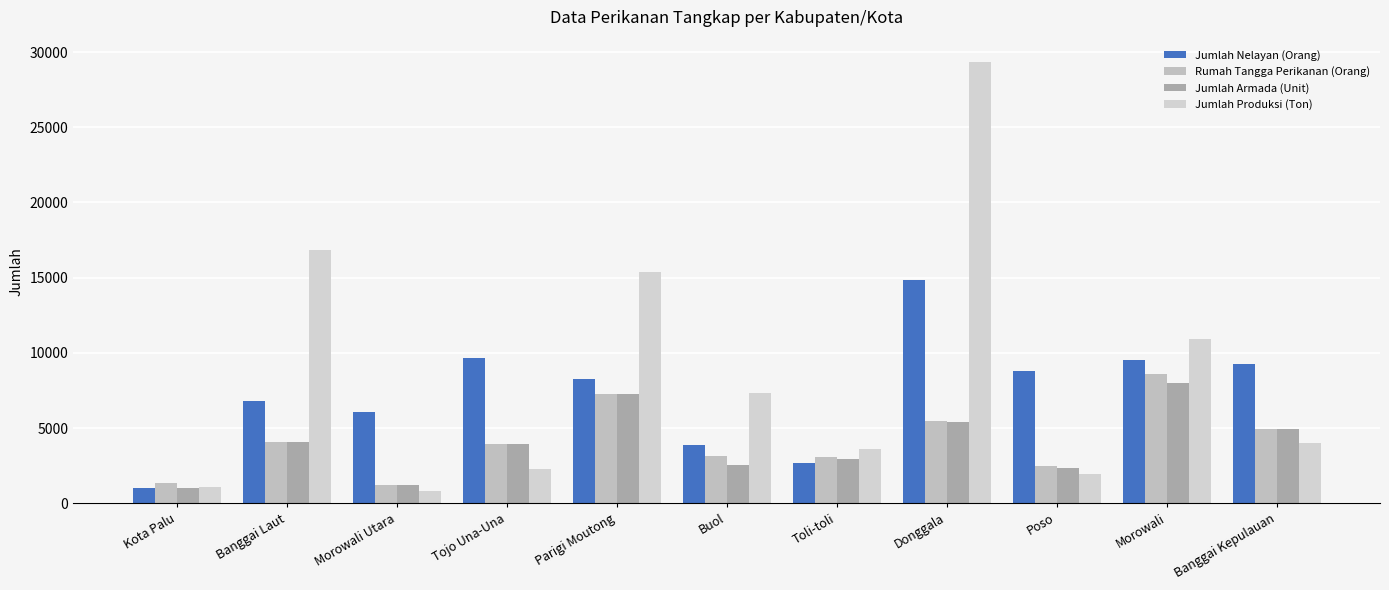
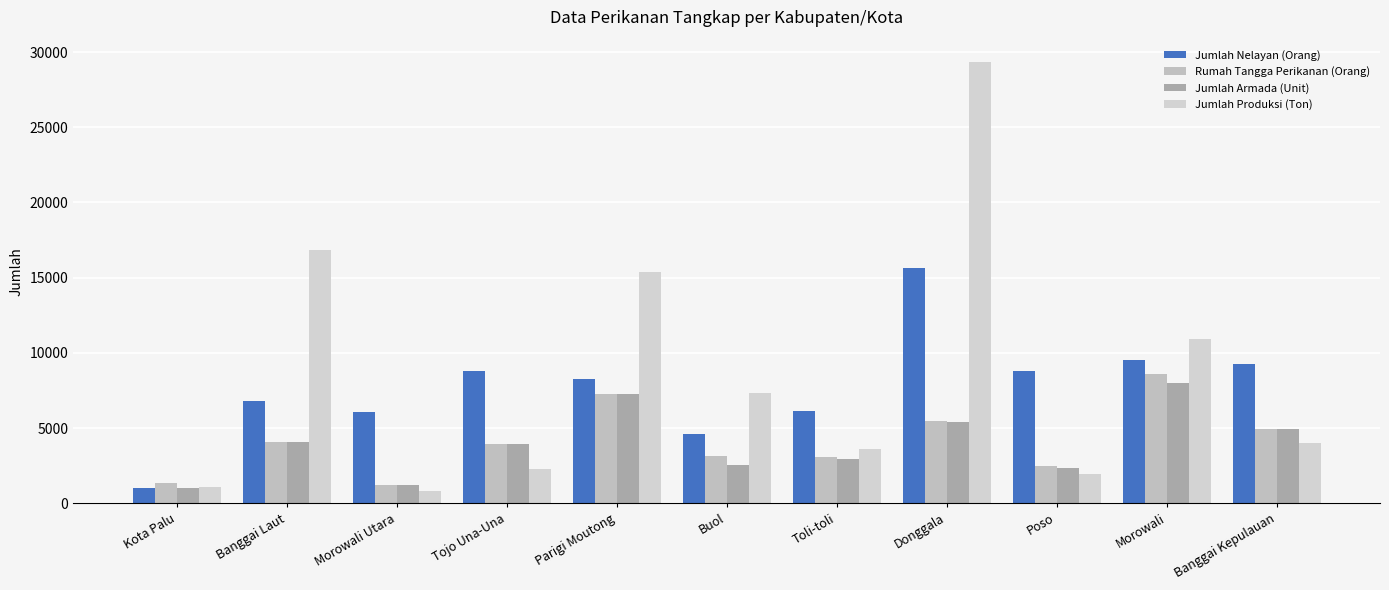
Jumlah Nelayan (Orang), Tojo Una-Una: 9600 -> 8800
Jumlah Nelayan (Orang), Buol: 3800 -> 4600
Jumlah Nelayan (Orang), Toli-toli: 2700 -> 6100
Jumlah Nelayan (Orang), Donggala: 14900 -> 15600
